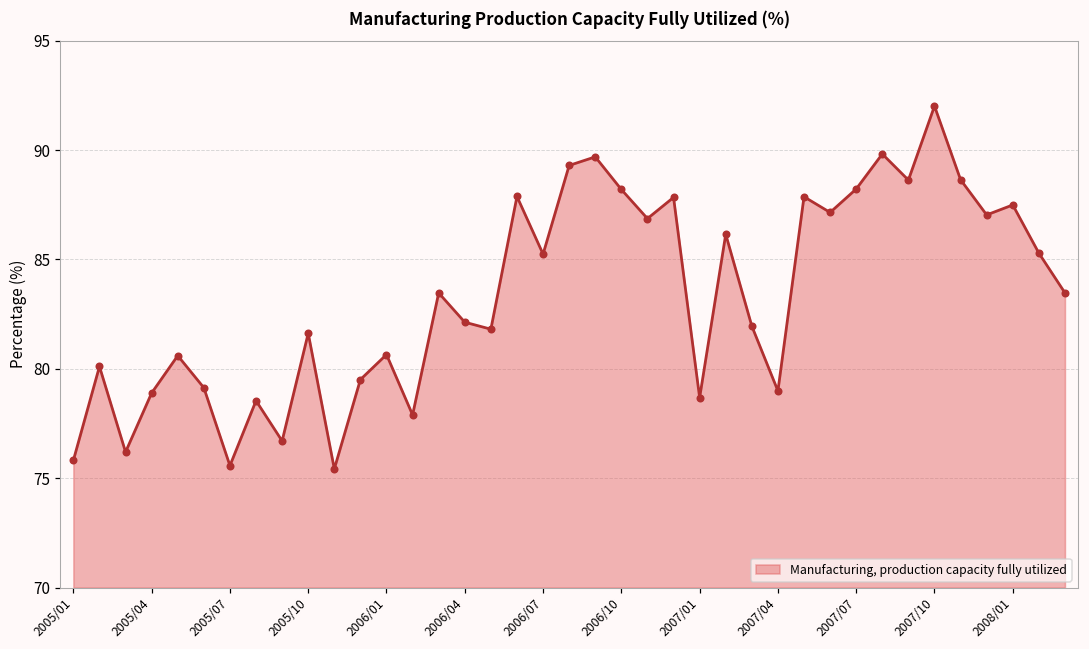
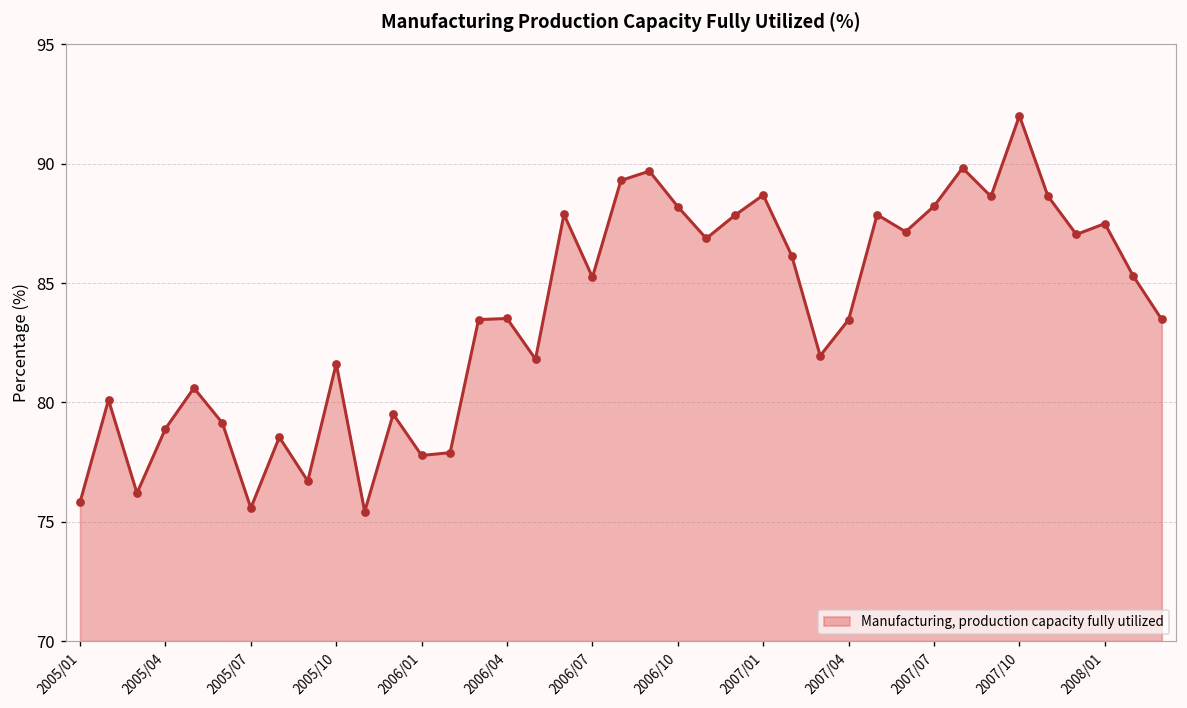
2006/01: 80.7 -> 77.8
2006/04: 82.1 -> 83.5
2007/01: 78.7 -> 88.7
2007/04: 79.0 -> 83.5
